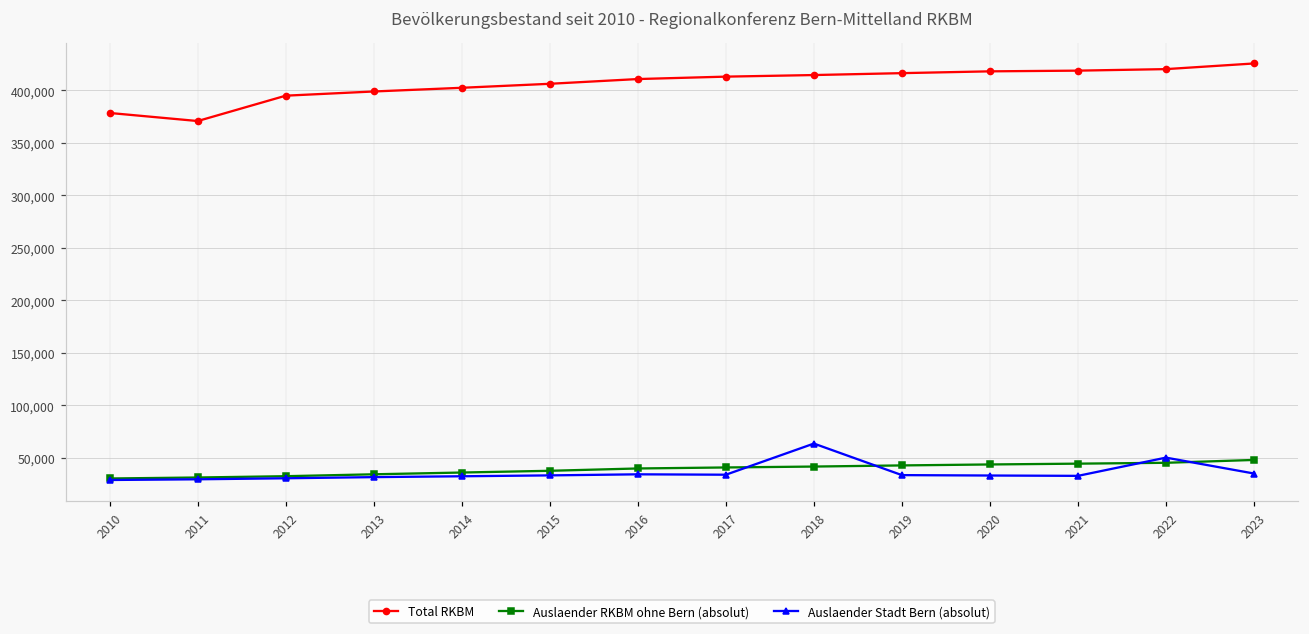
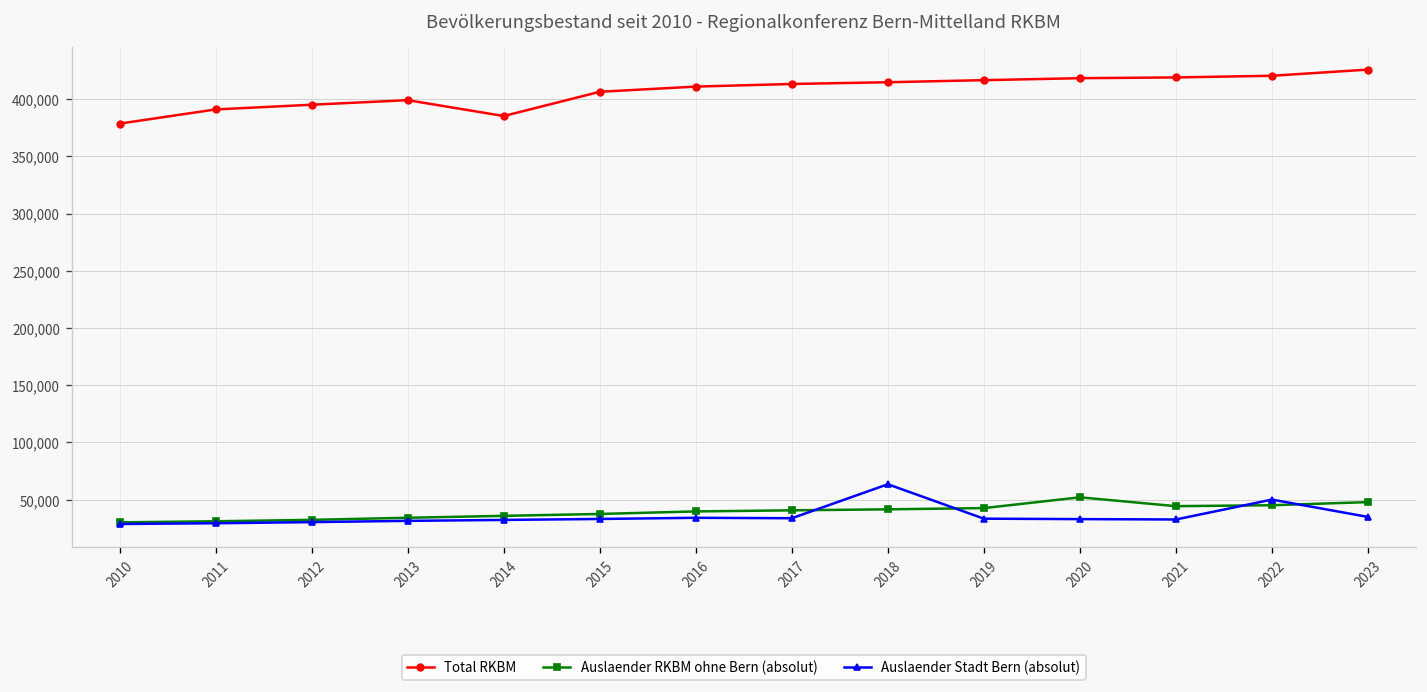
Total RKBM, 2011: 370,000 -> 390,000
Total RKBM, 2014: 400,000 -> 390,000
Auslaender RKBM ohne Bern (absolut), 2020: 40,000 -> 50,000
